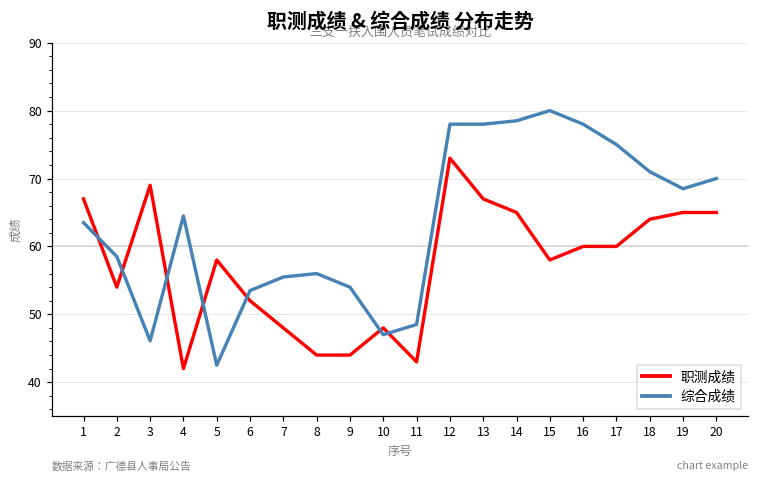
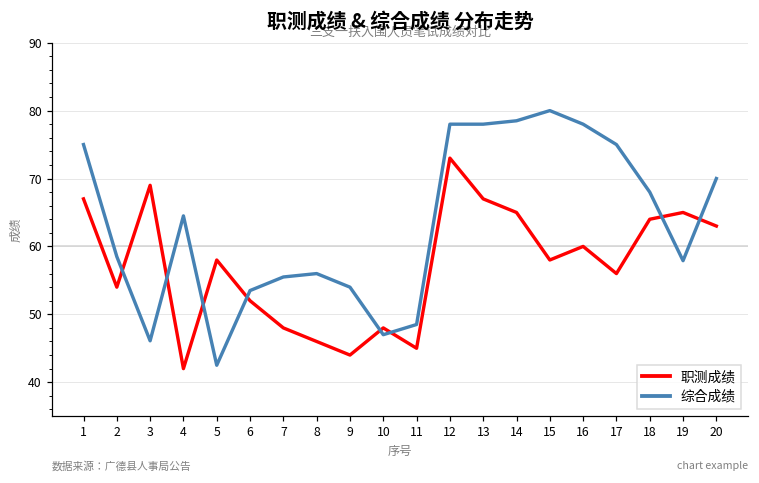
综合成绩, 1: 64 -> 75
职测成绩, 8: 44 -> 46
职测成绩, 11: 43 -> 45
职测成绩, 17: 60 -> 56
综合成绩, 18: 71 -> 68
综合成绩, 19: 69 -> 58
职测成绩, 20: 65 -> 63
